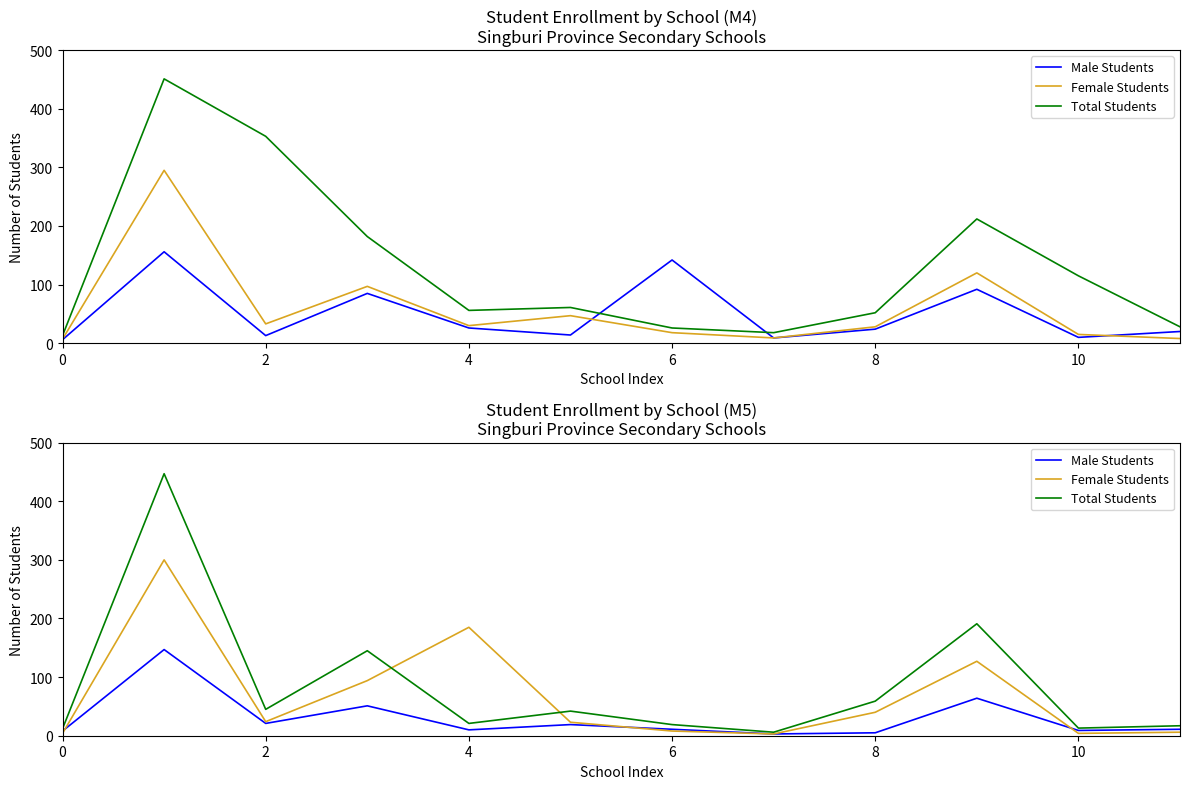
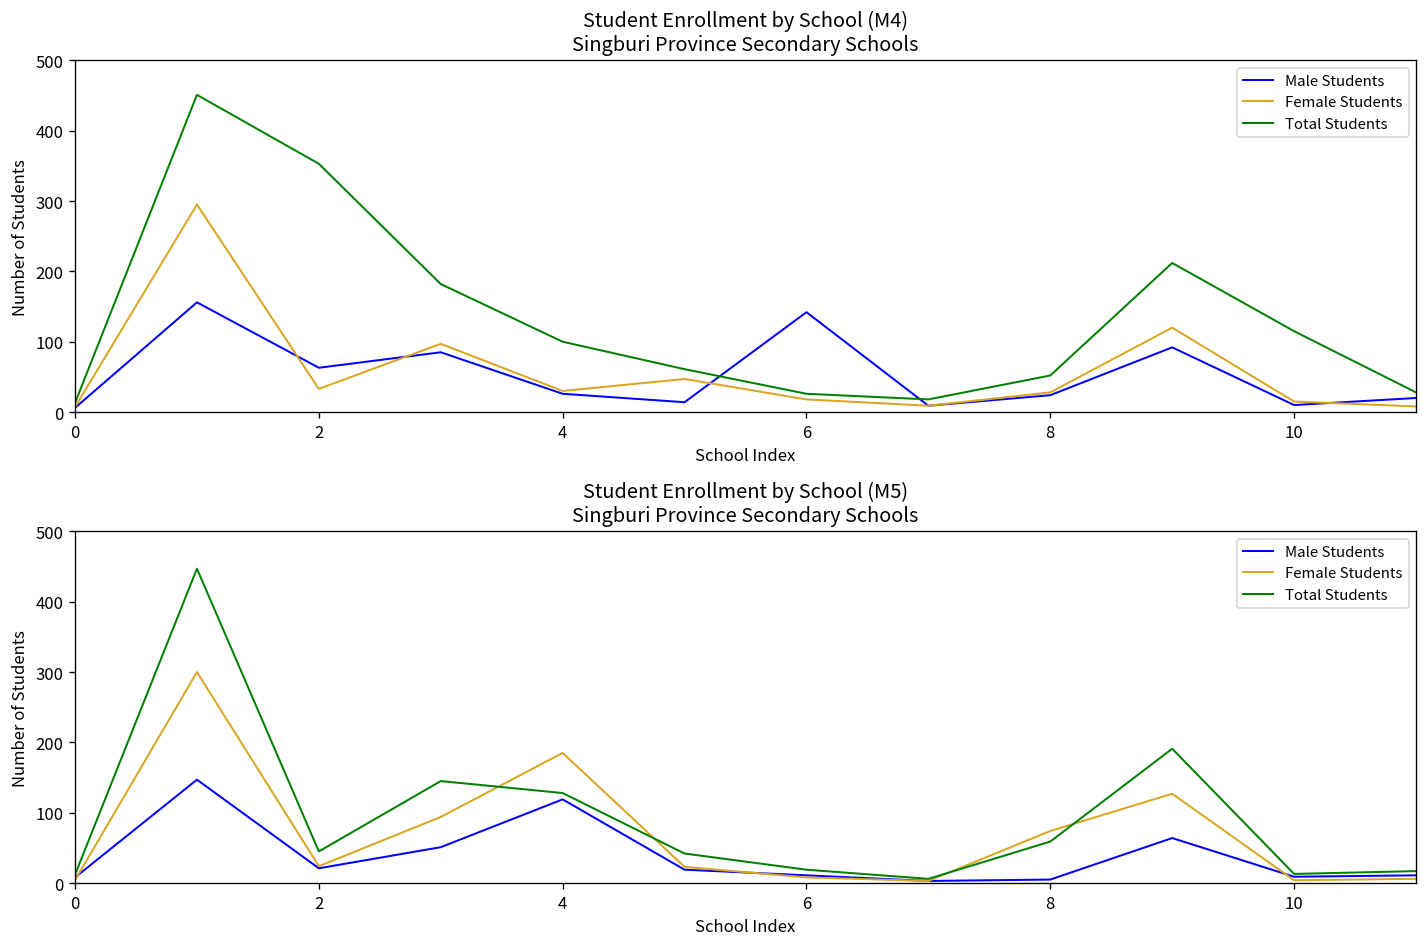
Student Enrollment by School (M4) Singburi Province Secondary Schools, Male Students, 2: 10 -> 60
Student Enrollment by School (M4) Singburi Province Secondary Schools, Total Students, 4: 60 -> 100
Student Enrollment by School (M5) Singburi Province Secondary Schools, Male Students, 4: 10 -> 120
Student Enrollment by School (M5) Singburi Province Secondary Schools, Total Students, 4: 20 -> 130
Student Enrollment by School (M5) Singburi Province Secondary Schools, Female Students, 8: 40 -> 70
